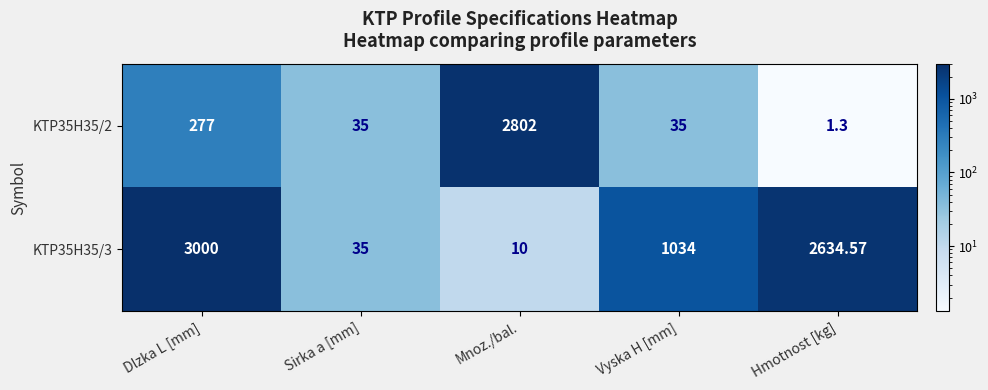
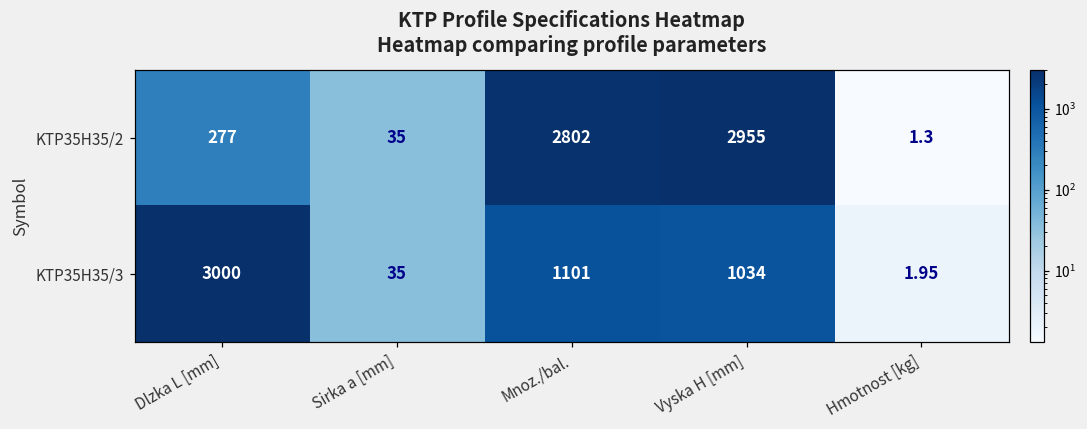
KTP35H35/2, Vyska H [mm]: 35 -> 2955
KTP35H35/3, Mnoz./bal.: 10 -> 1101
KTP35H35/3, Hmotnost [kg]: 2634.57 -> 1.95
